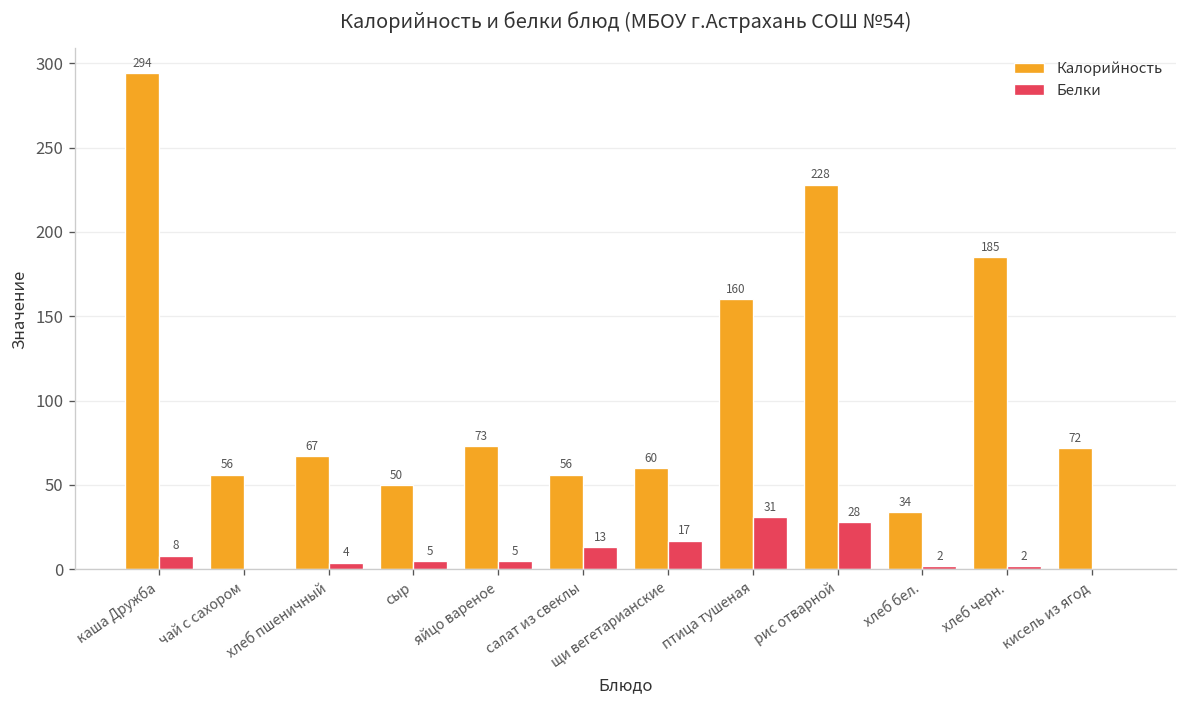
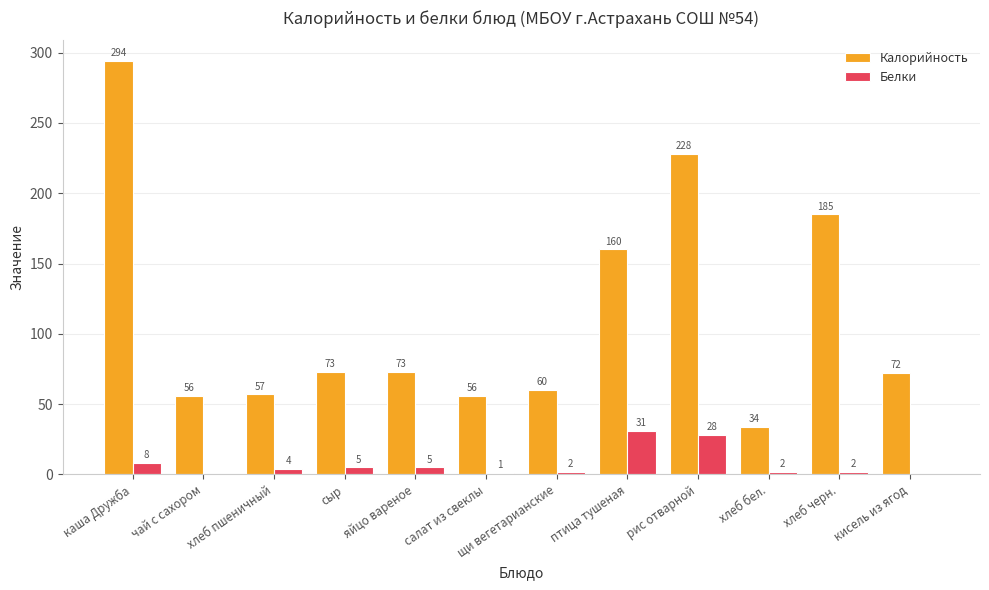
Калорийность, хлеб пшеничный: 67 -> 57
Калорийность, сыр: 50 -> 73
Белки, салат из свеклы: 13 -> 1
Белки, щи вегетарианские: 17 -> 2
